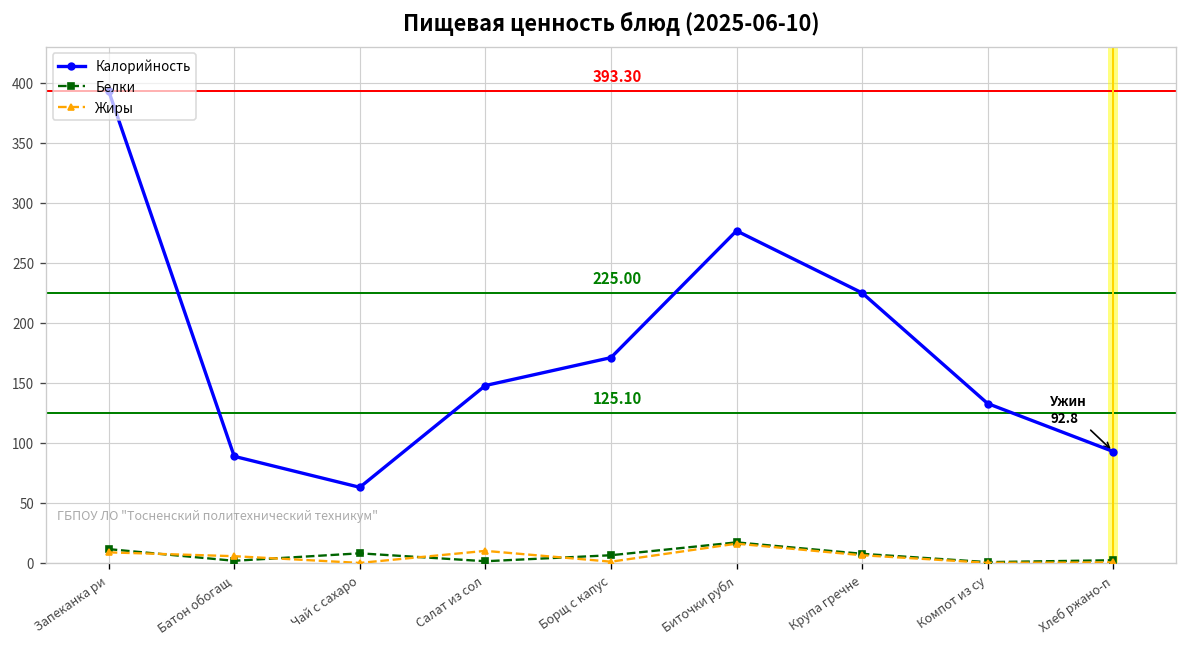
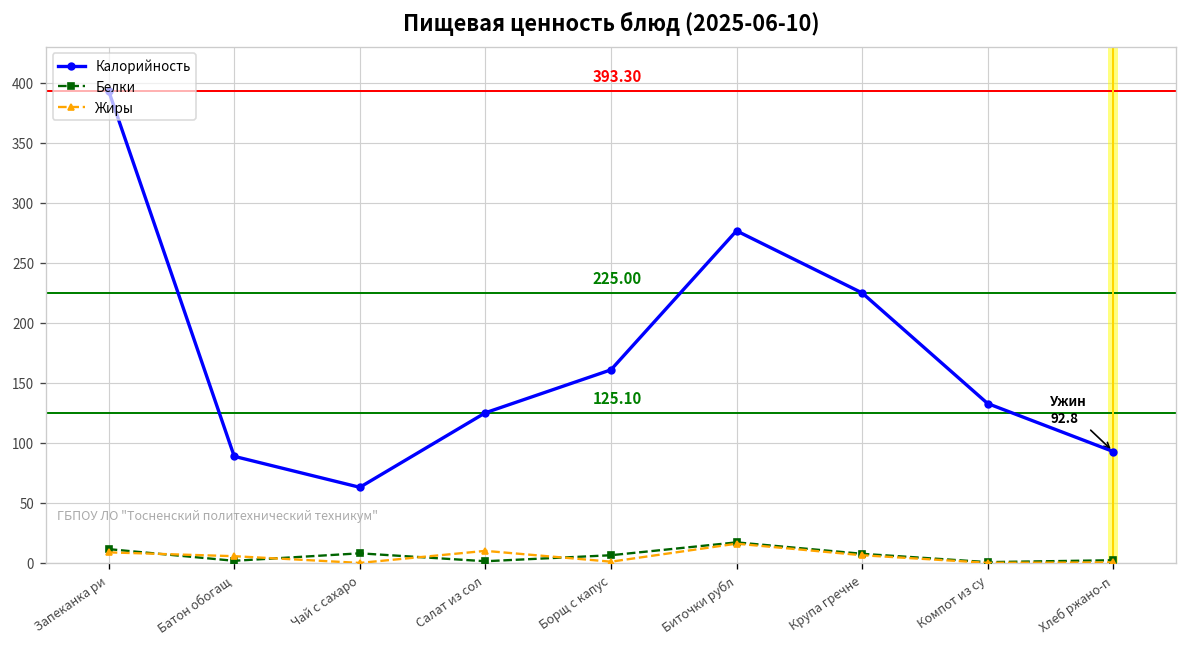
Калорийность, Салат из сол: 150 -> 130
Калорийность, Борщ с капус: 170 -> 160
